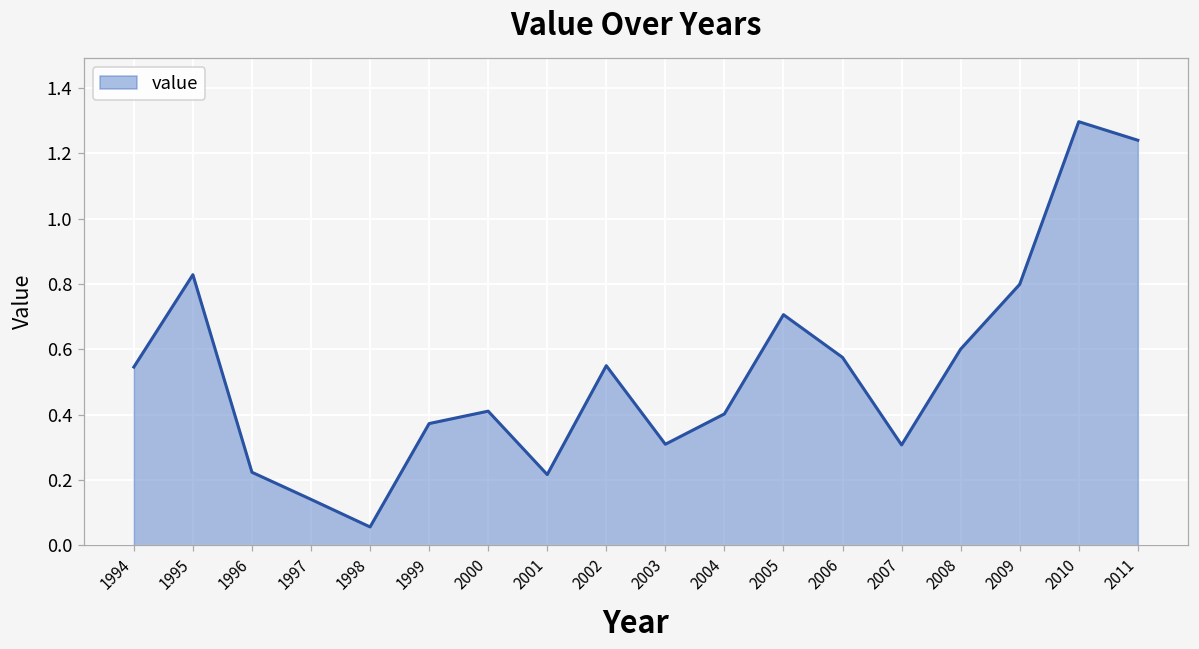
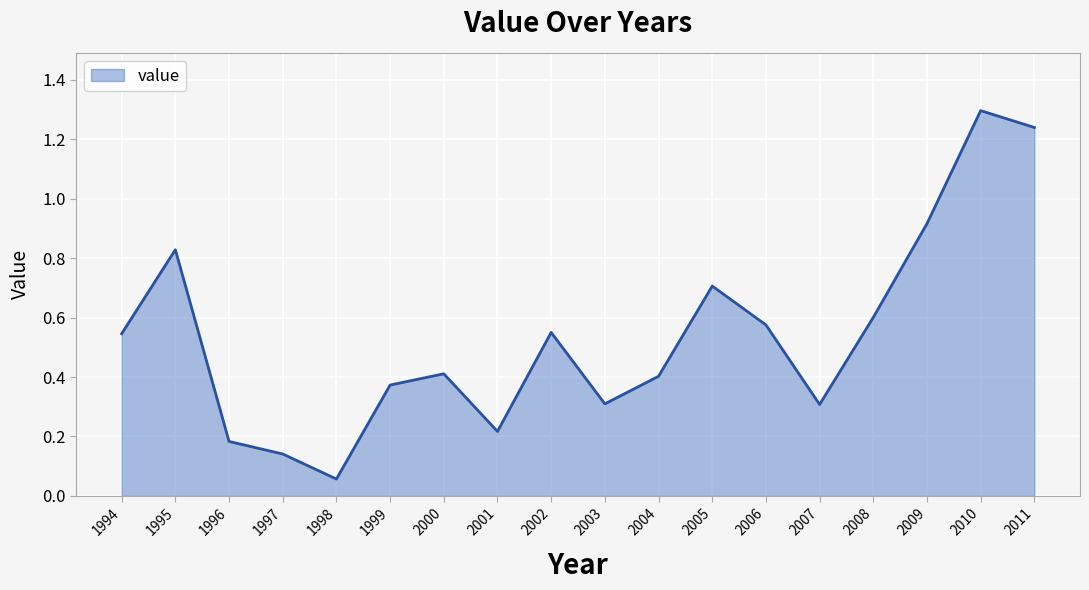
1996: 0.22 -> 0.18
2009: 0.80 -> 0.92
